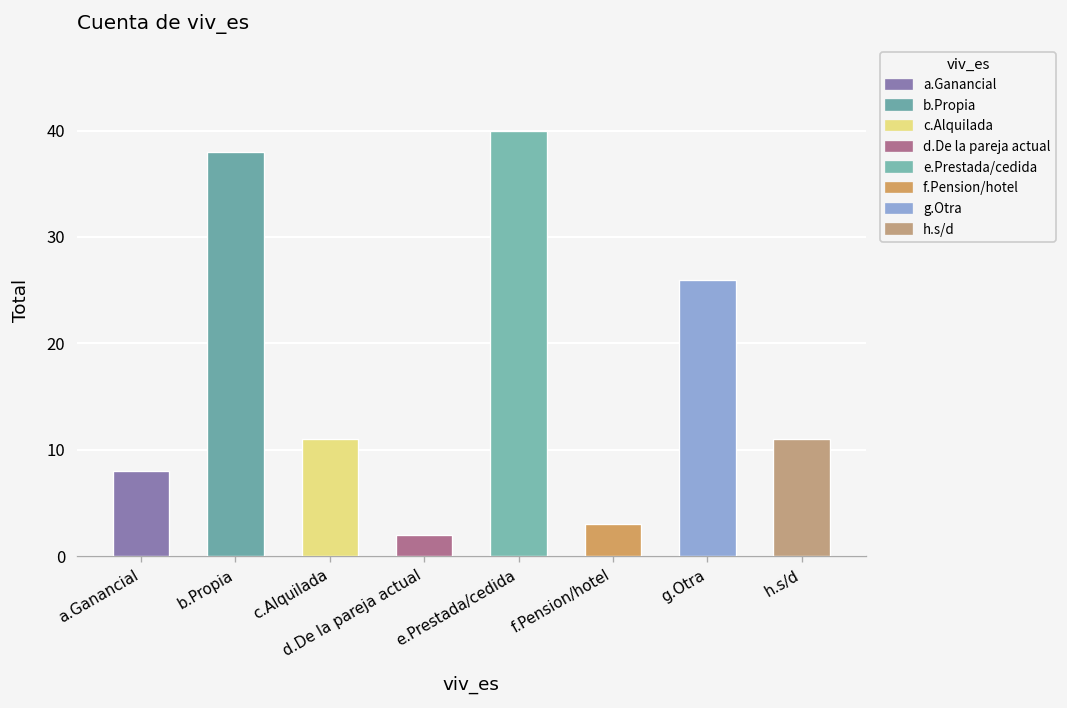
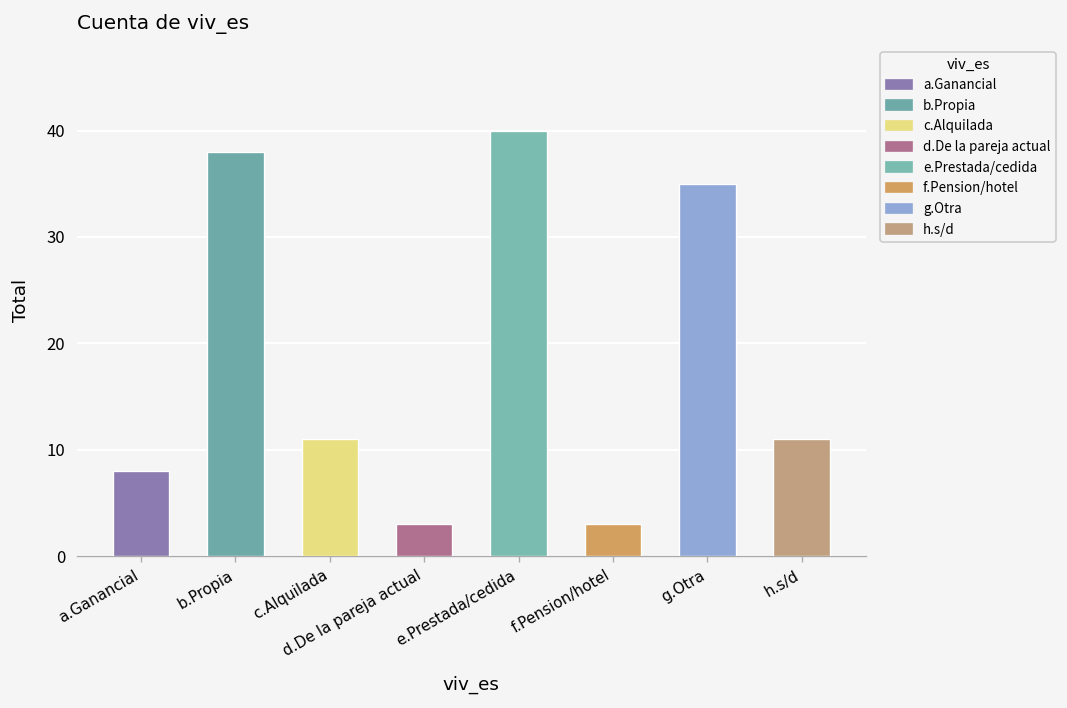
d.De la pareja actual: 2 -> 3
g.Otra: 26 -> 35
